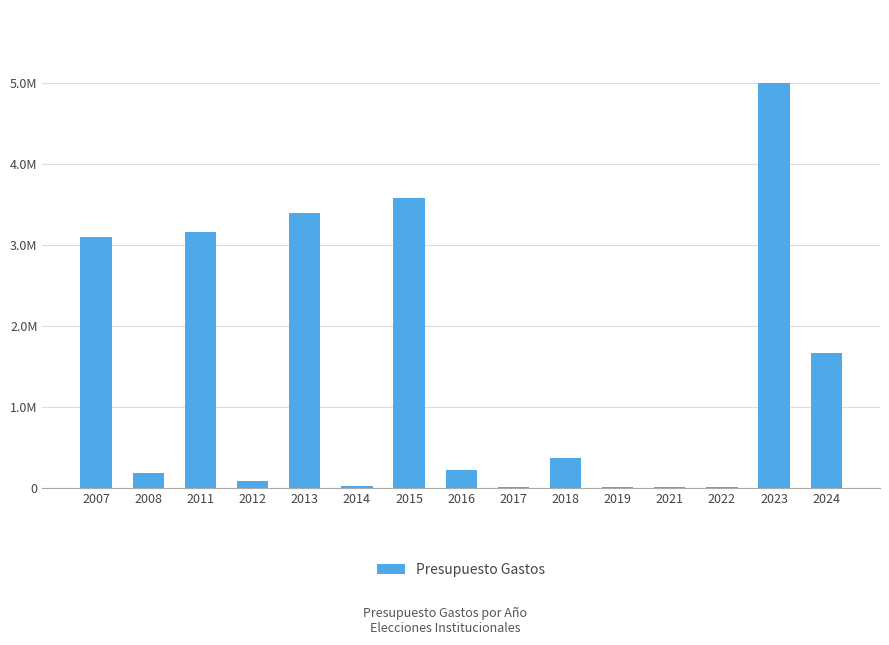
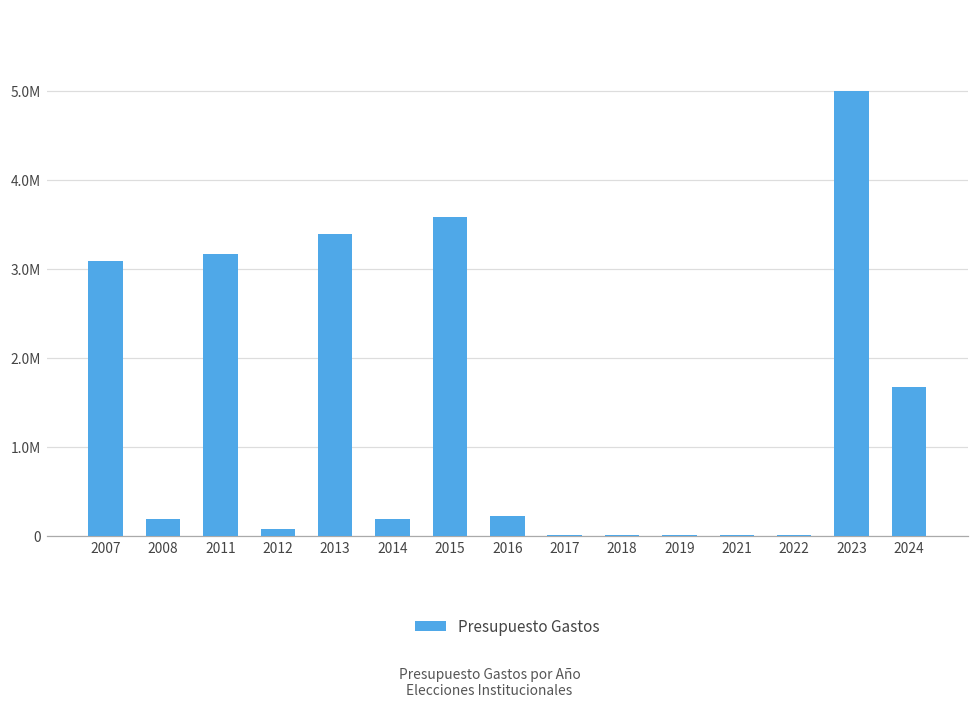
2014: 0 -> 200000
2018: 400000 -> 0
